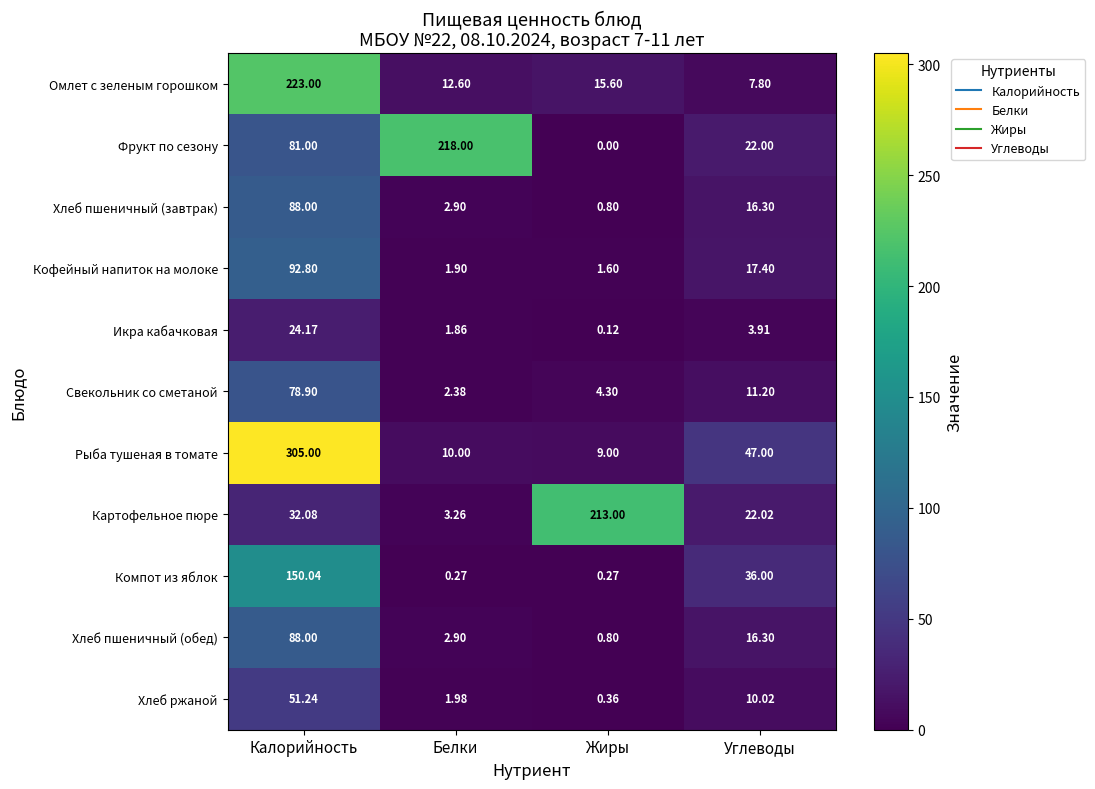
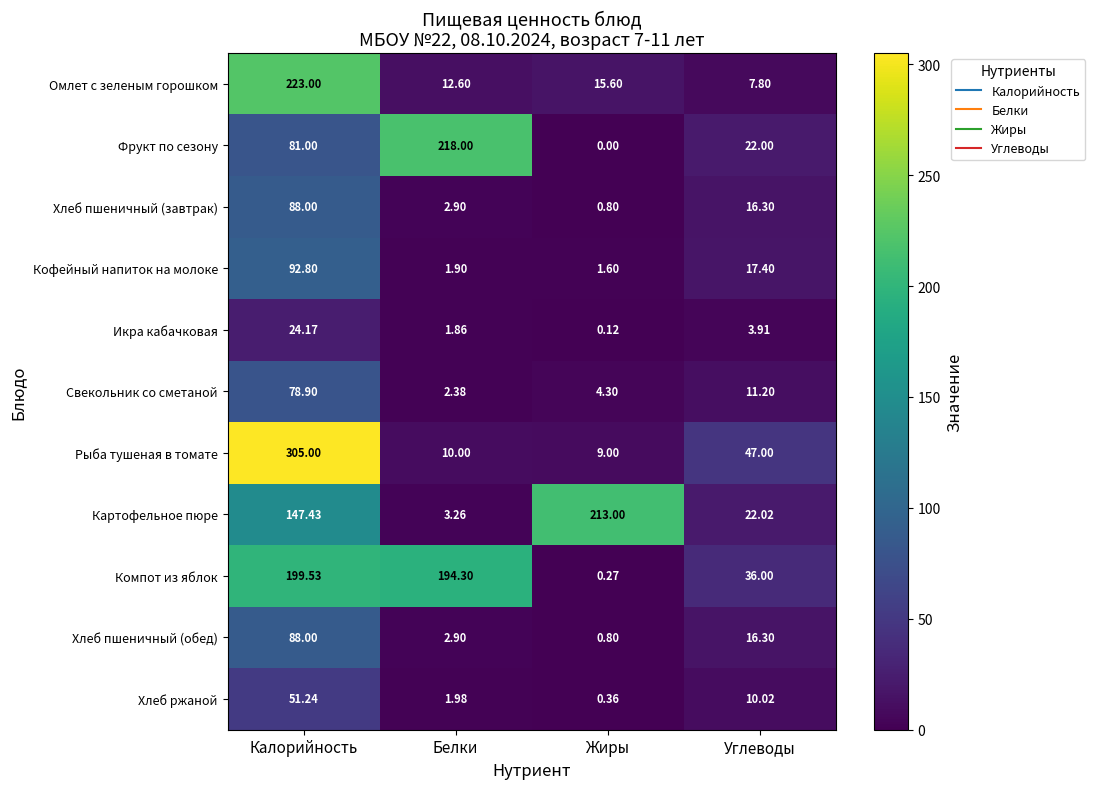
Картофельное пюре, Калорийность: 32.08 -> 147.43
Компот из яблок, Калорийность: 150.04 -> 199.53
Компот из яблок, Белки: 0.27 -> 194.30
